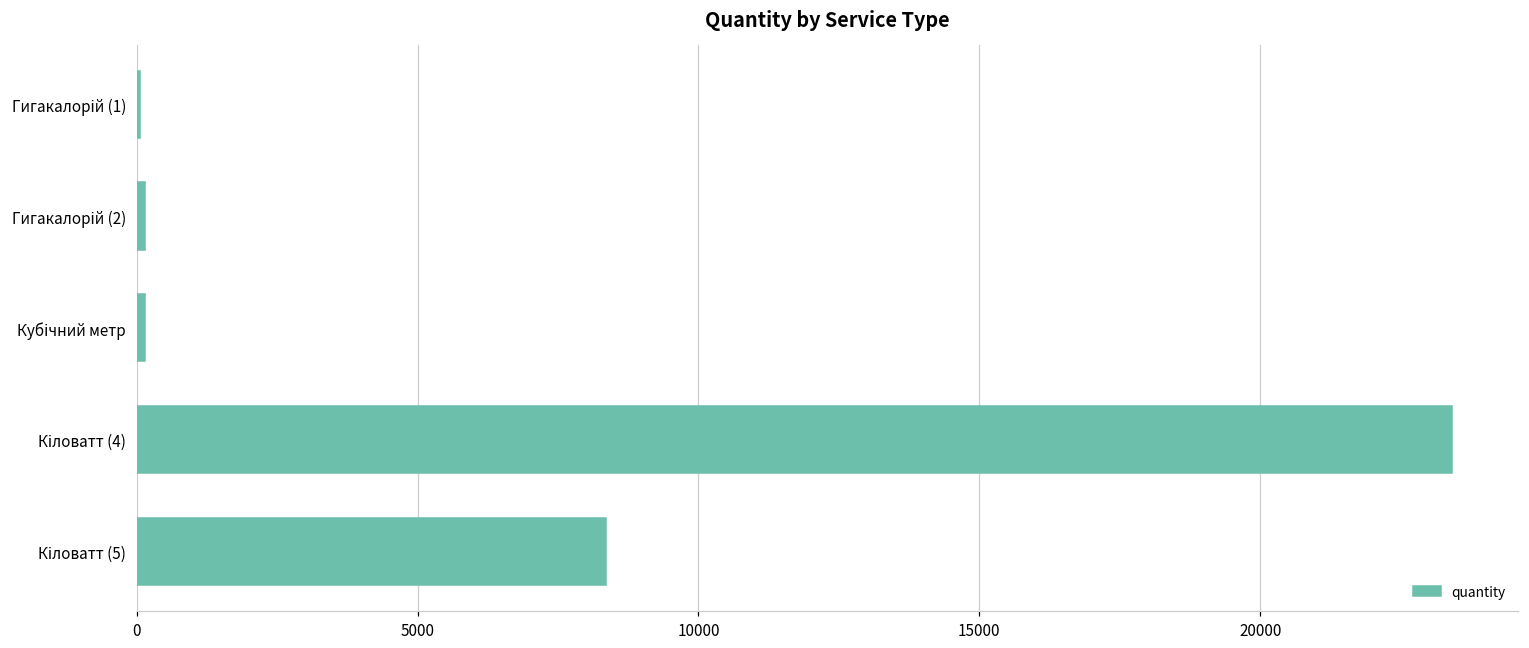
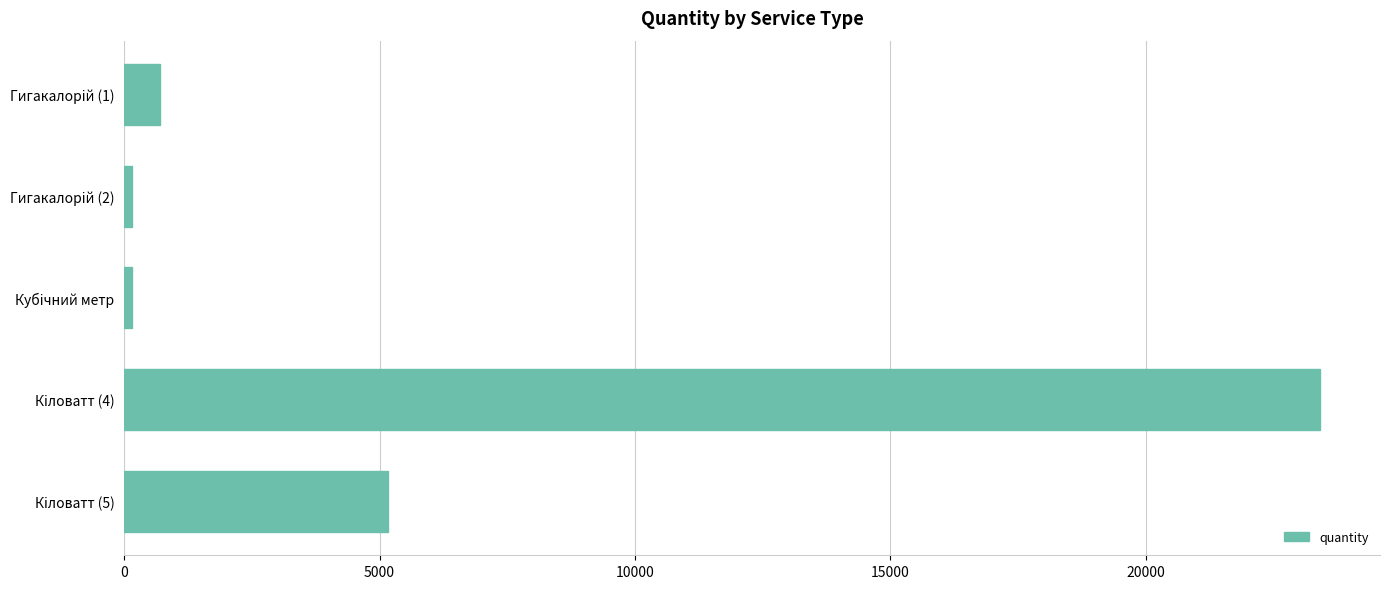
Гигакалорій (1): 100 -> 700
Кіловатт (5): 8400 -> 5200
